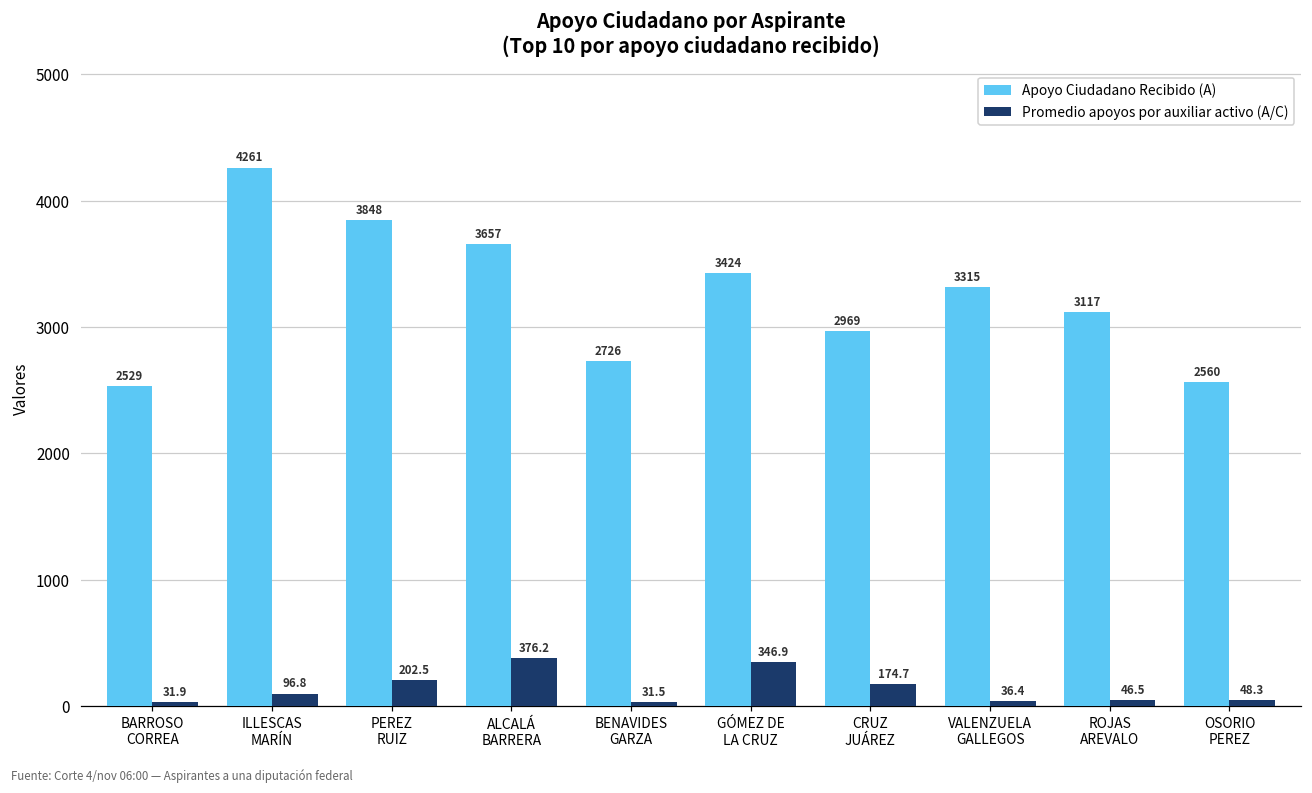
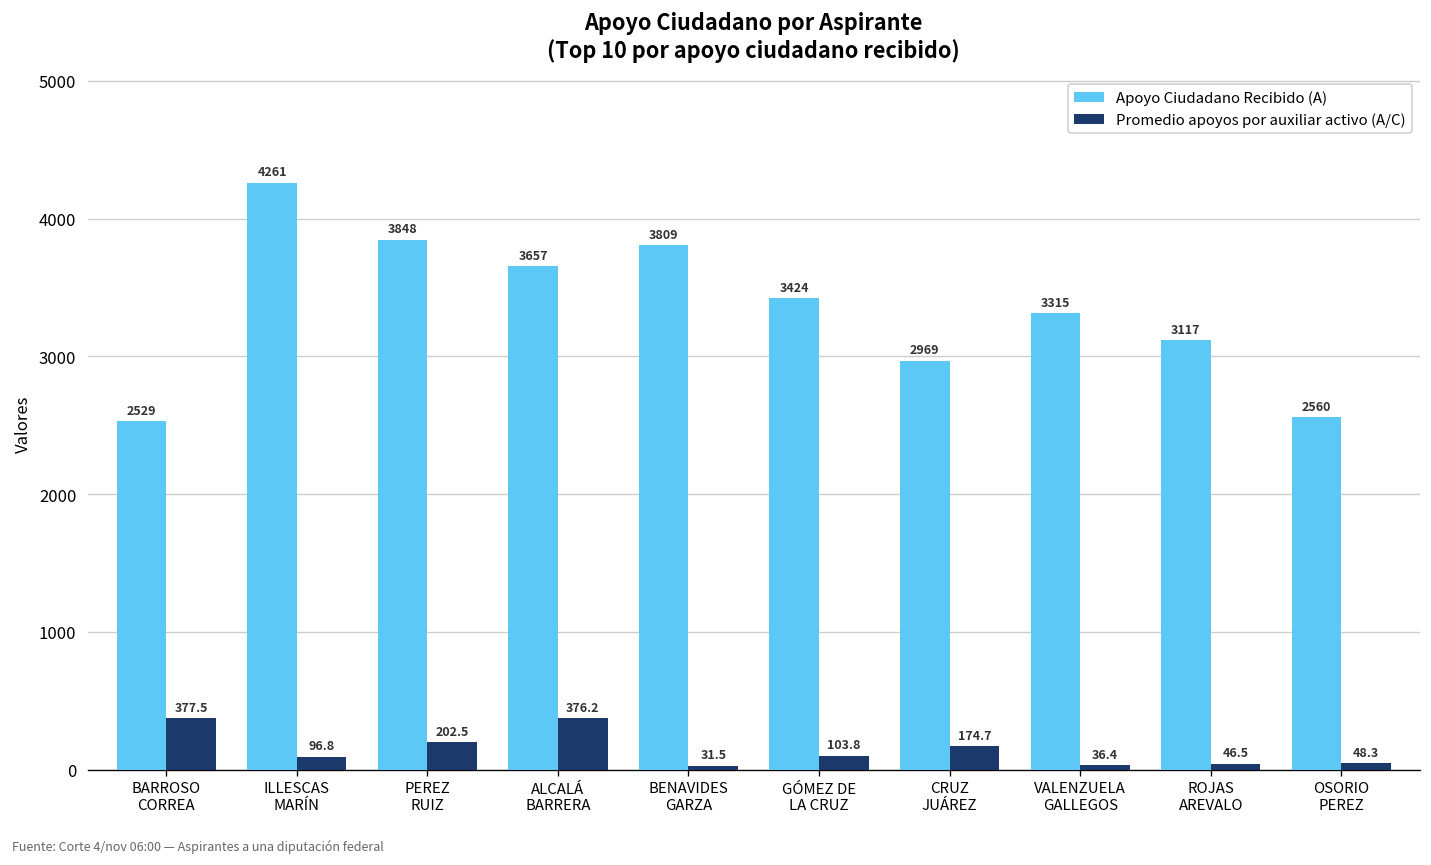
Promedio apoyos por auxiliar activo (A/C), BARROSO CORREA: 31.9 -> 377.5
Apoyo Ciudadano Recibido (A), BENAVIDES GARZA: 2726 -> 3809
Promedio apoyos por auxiliar activo (A/C), GÓMEZ DE LA CRUZ: 346.9 -> 103.8
